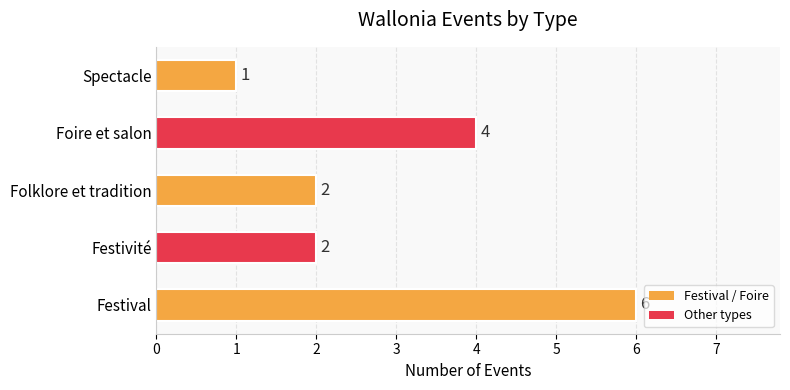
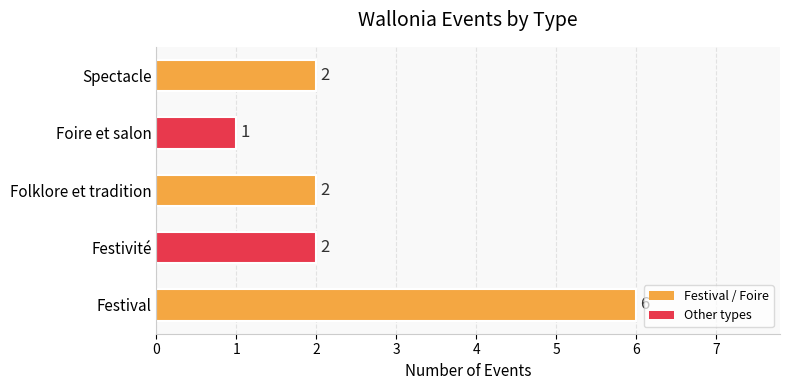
Spectacle: 1 -> 2
Foire et salon: 4 -> 1
